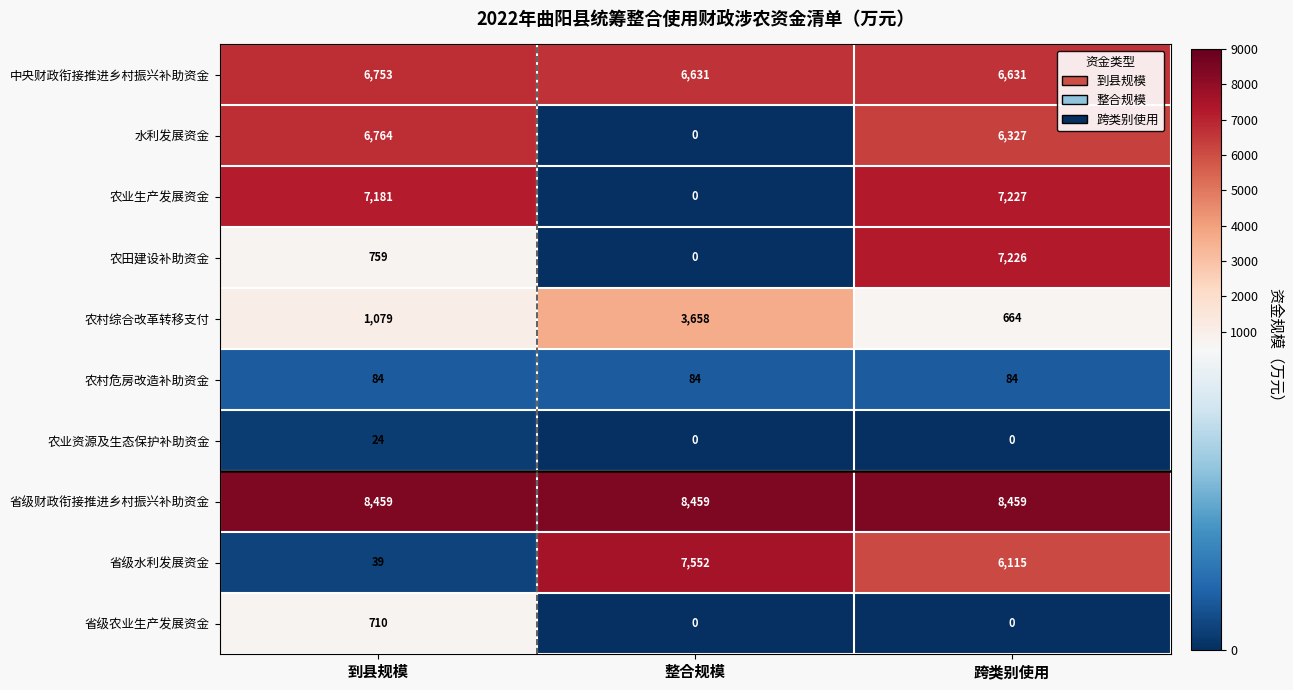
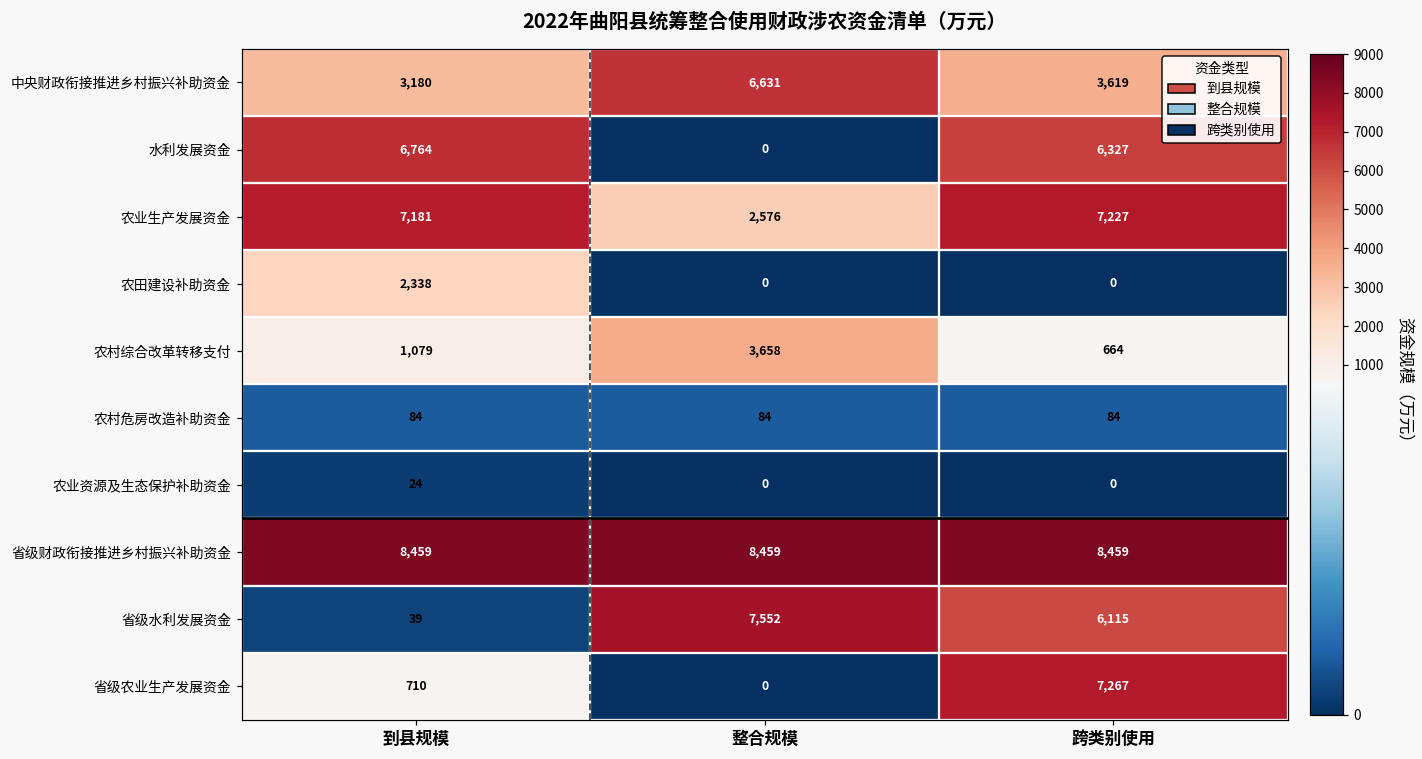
中央财政衔接推进乡村振兴补助资金, 到县规模: 6,753 -> 3,180
中央财政衔接推进乡村振兴补助资金, 跨类别使用: 6,631 -> 3,619
农业生产发展资金, 整合规模: 0 -> 2,576
农田建设补助资金, 到县规模: 759 -> 2,338
农田建设补助资金, 跨类别使用: 7,226 -> 0
省级农业生产发展资金, 跨类别使用: 0 -> 7,267
